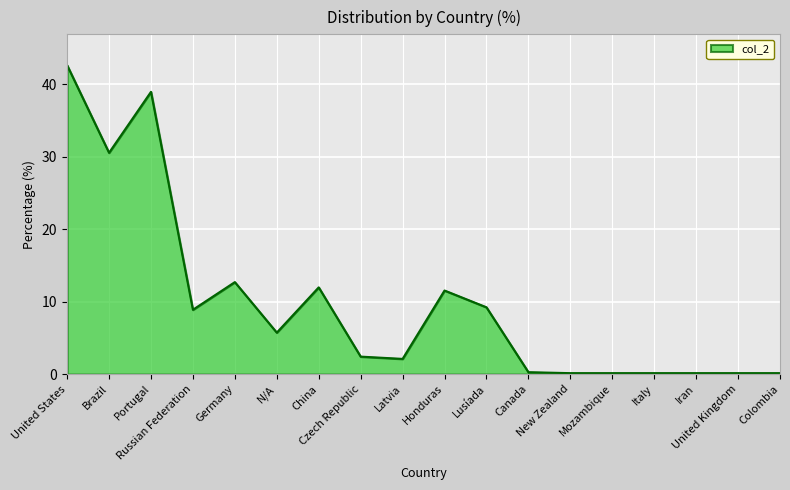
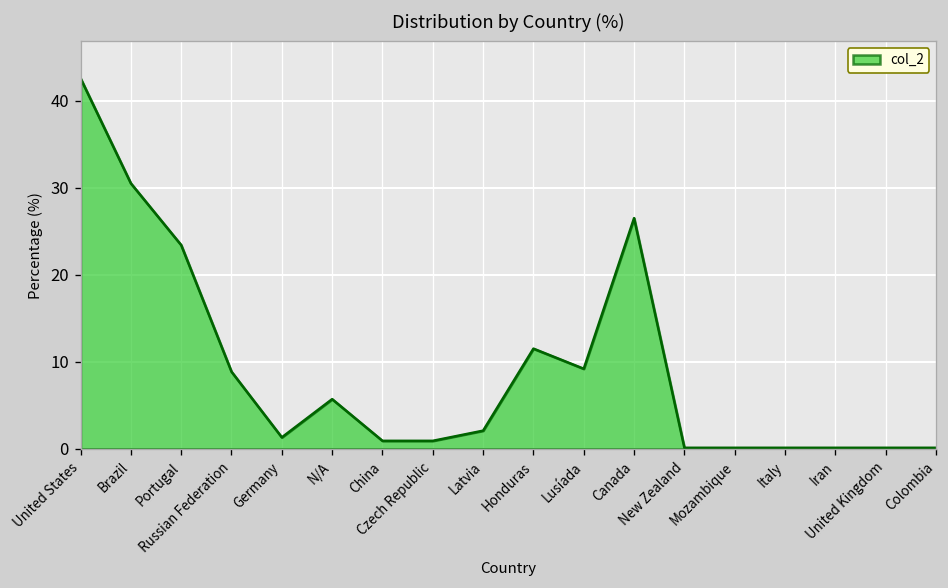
Portugal: 39 -> 23
Germany: 13 -> 1
China: 12 -> 1
Czech Republic: 2 -> 1
Canada: 0 -> 27
